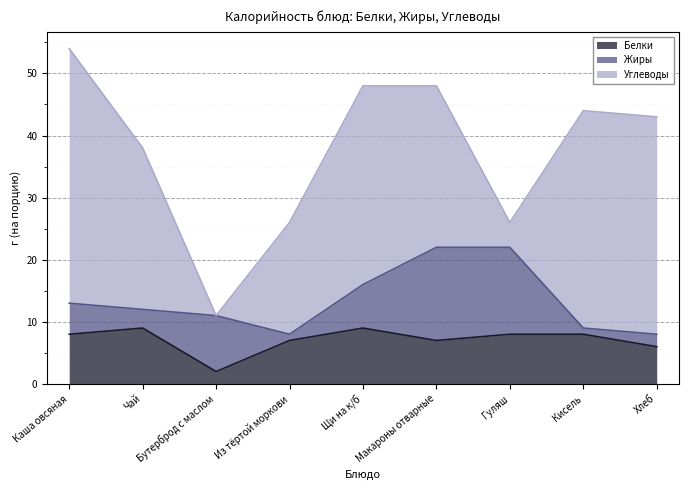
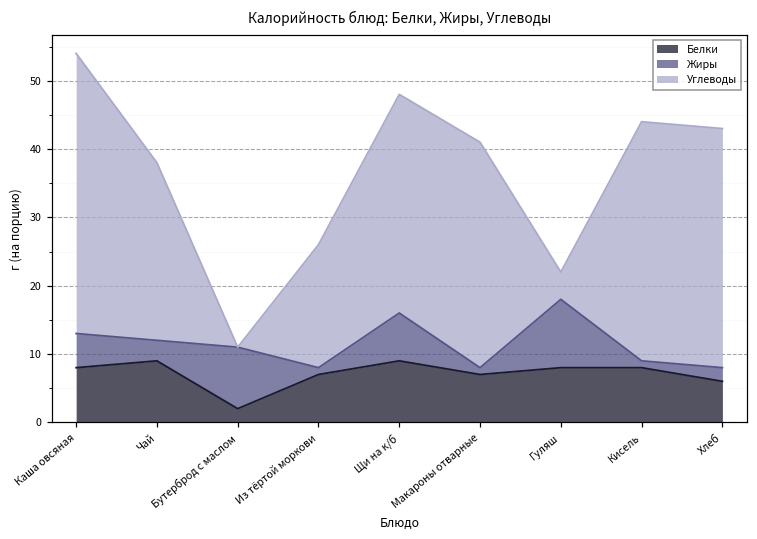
Жиры, Макароны отварные: 15 -> 1
Углеводы, Макароны отварные: 26 -> 33
Жиры, Гуляш: 14 -> 10
